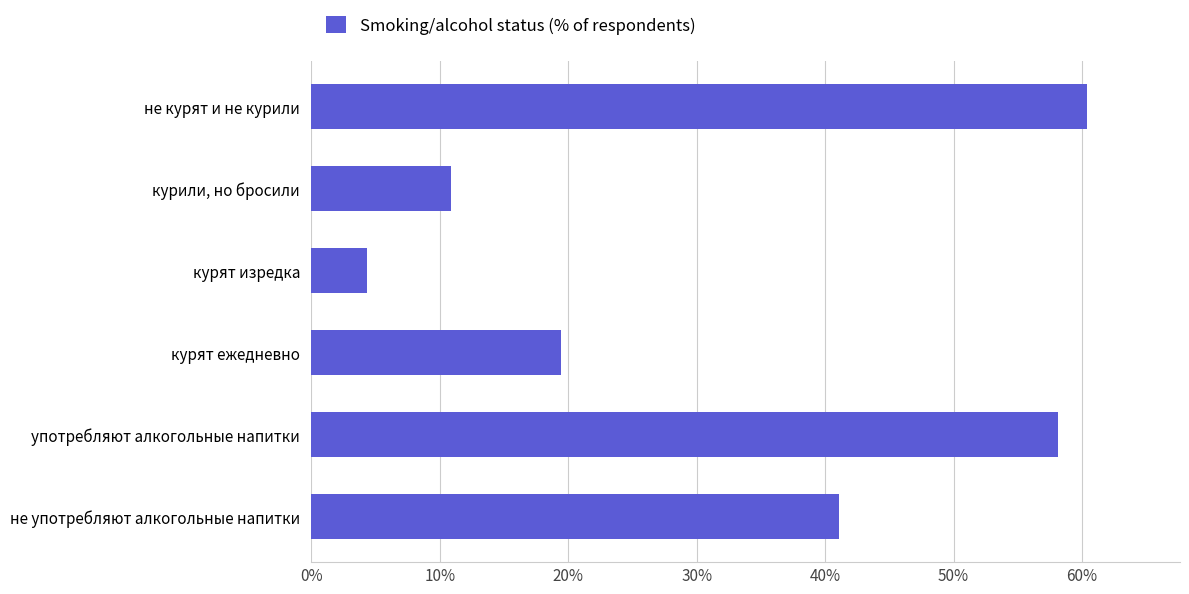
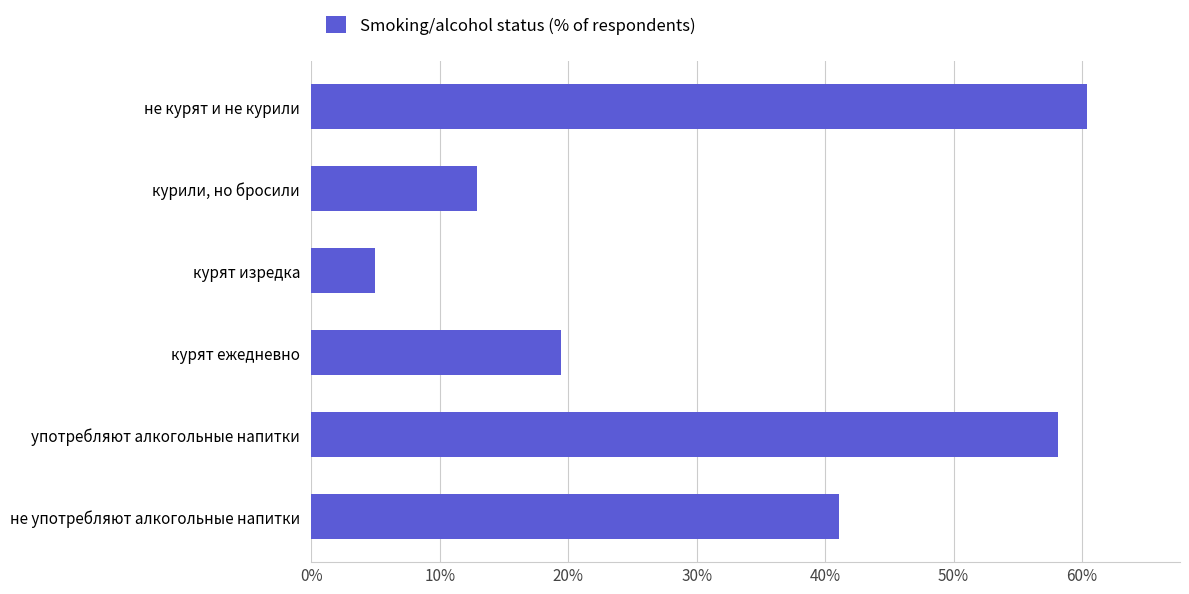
курили, но бросили: 10.9% -> 12.9%
курят изредка: 4.3% -> 4.9%
